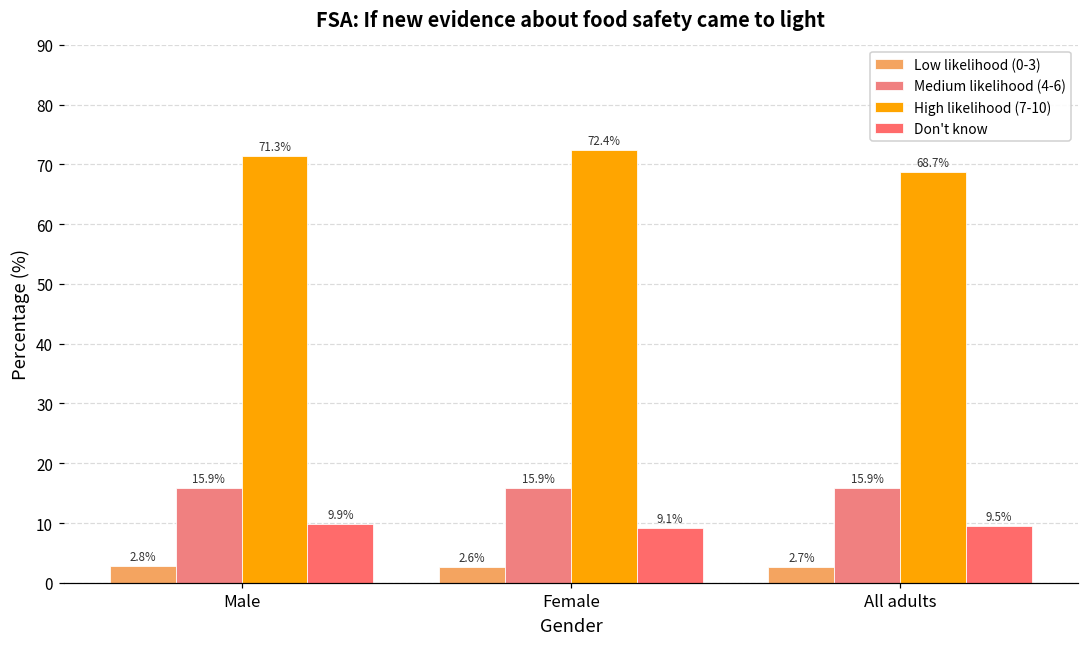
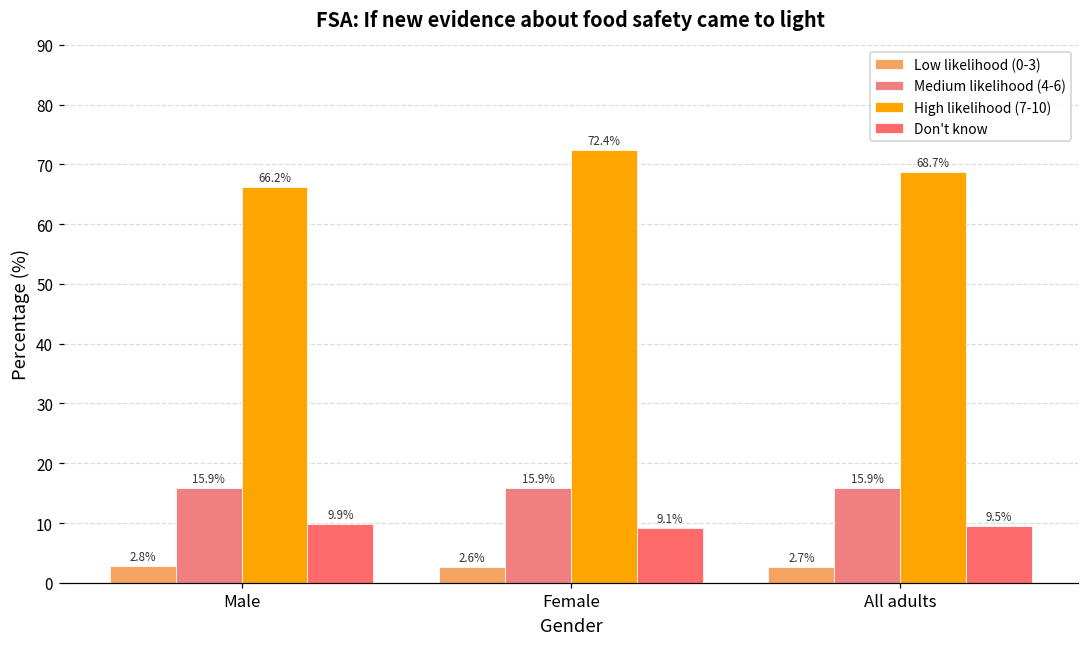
High likelihood (7-10), Male: 71.3% -> 66.2%
